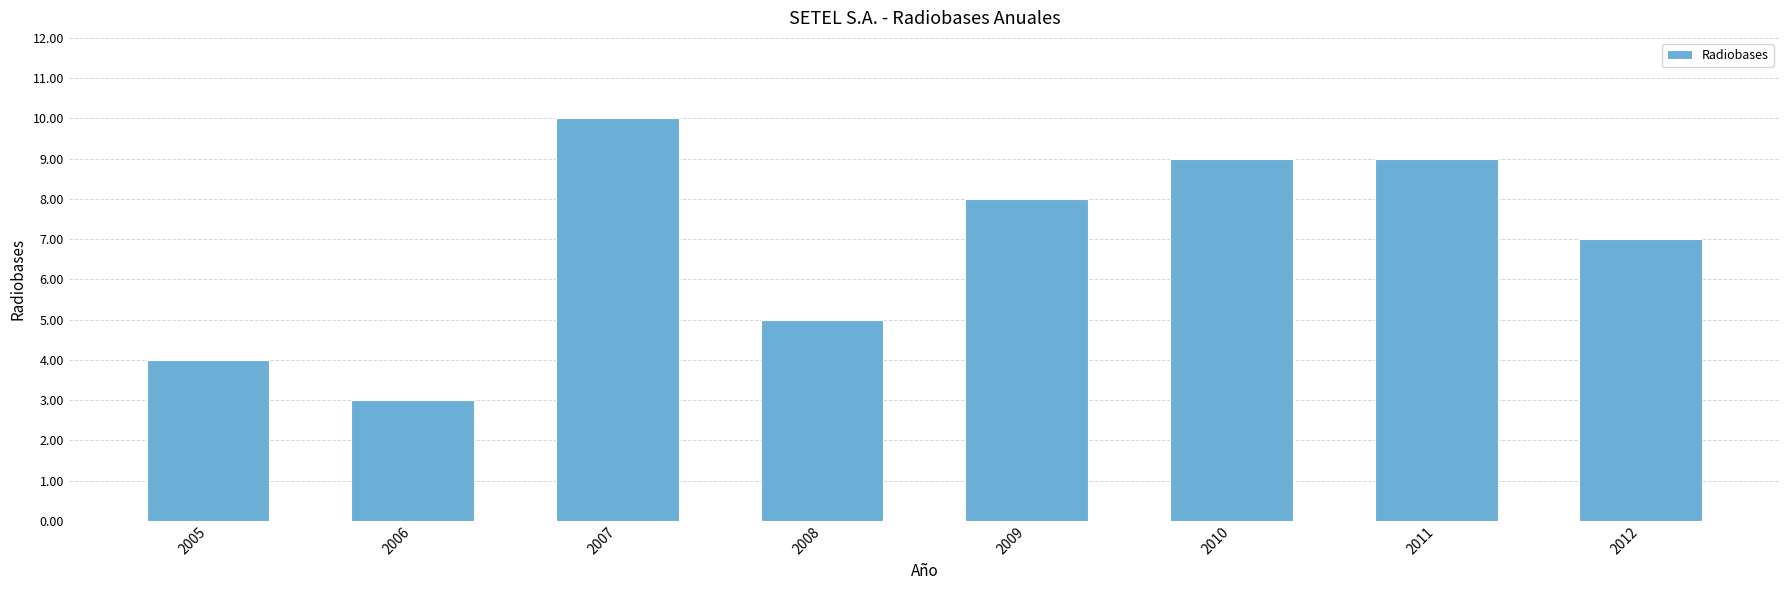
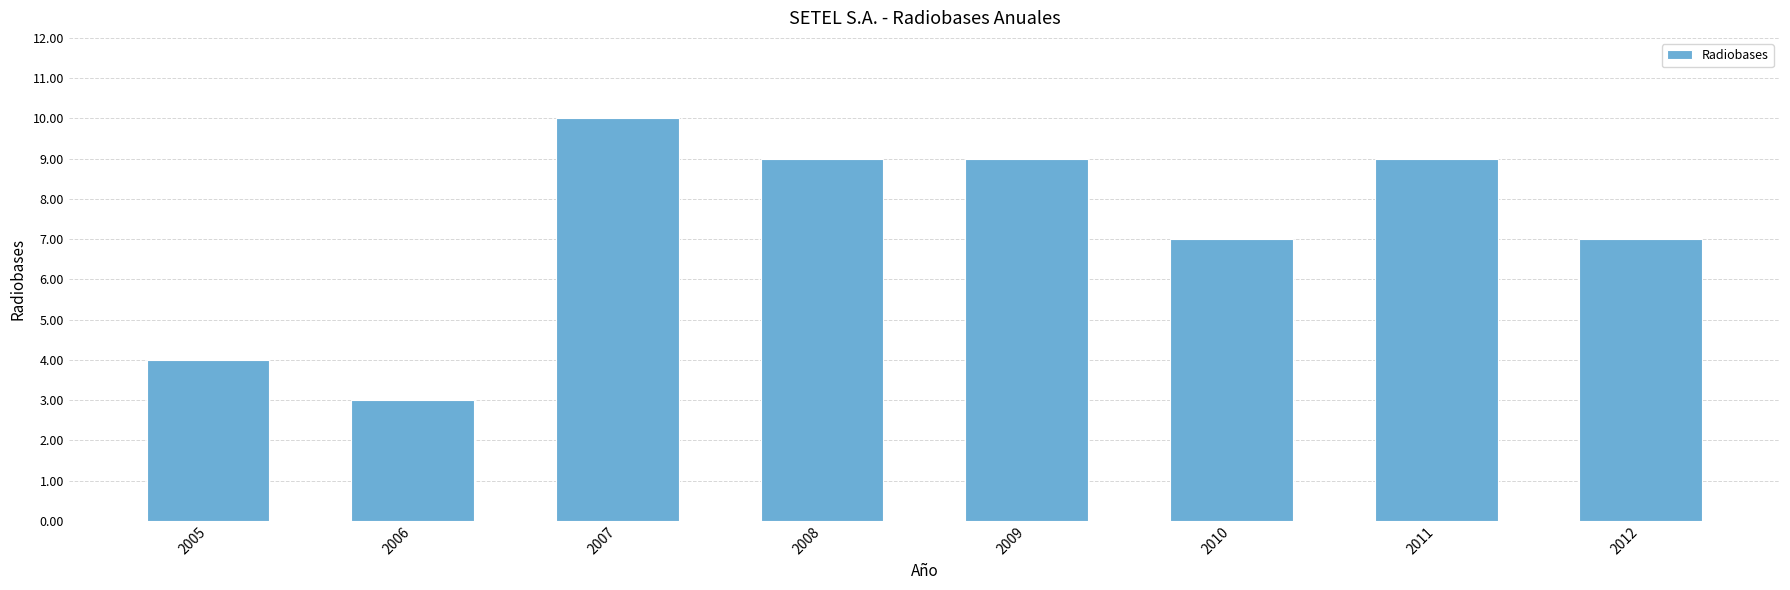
2008: 5 -> 9
2009: 8 -> 9
2010: 9 -> 7
